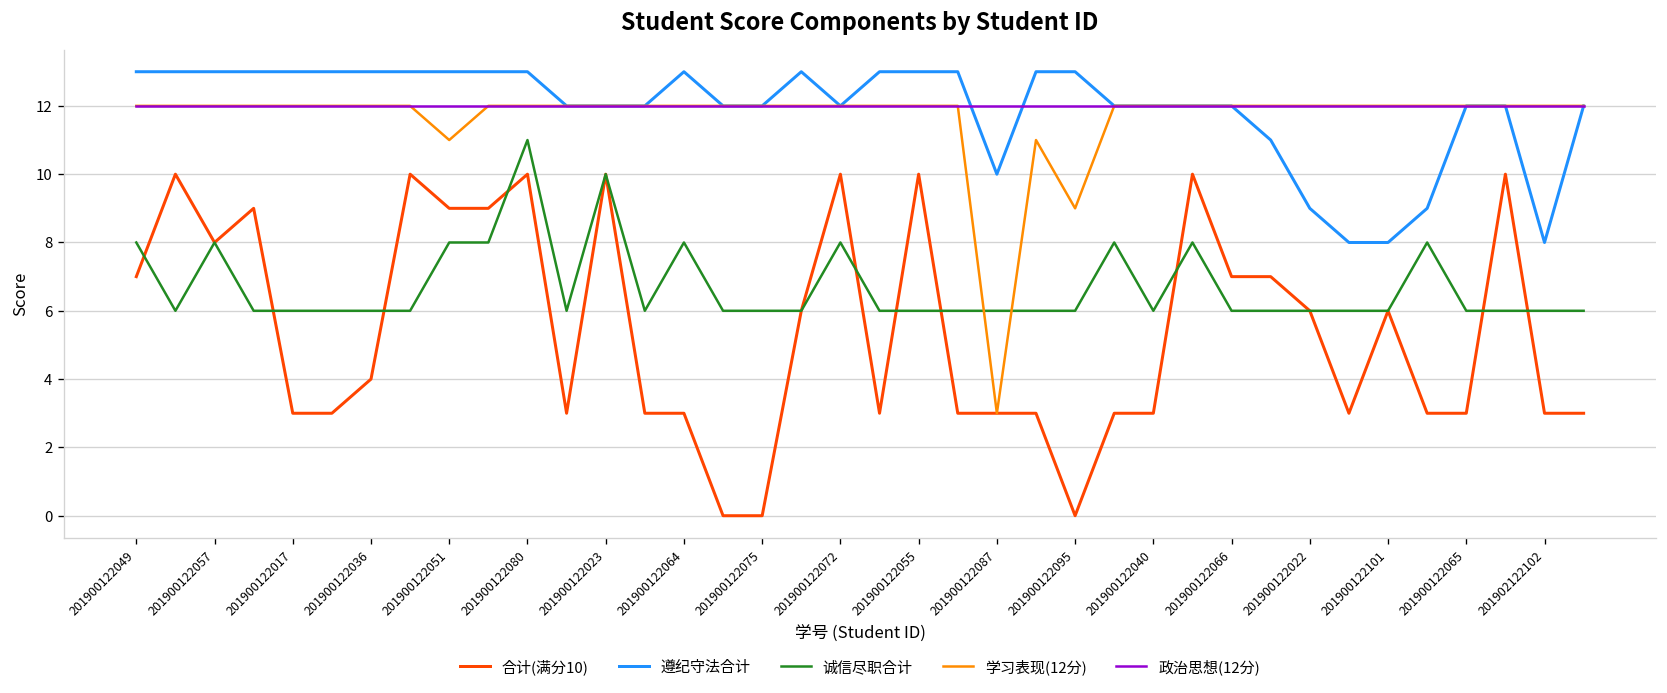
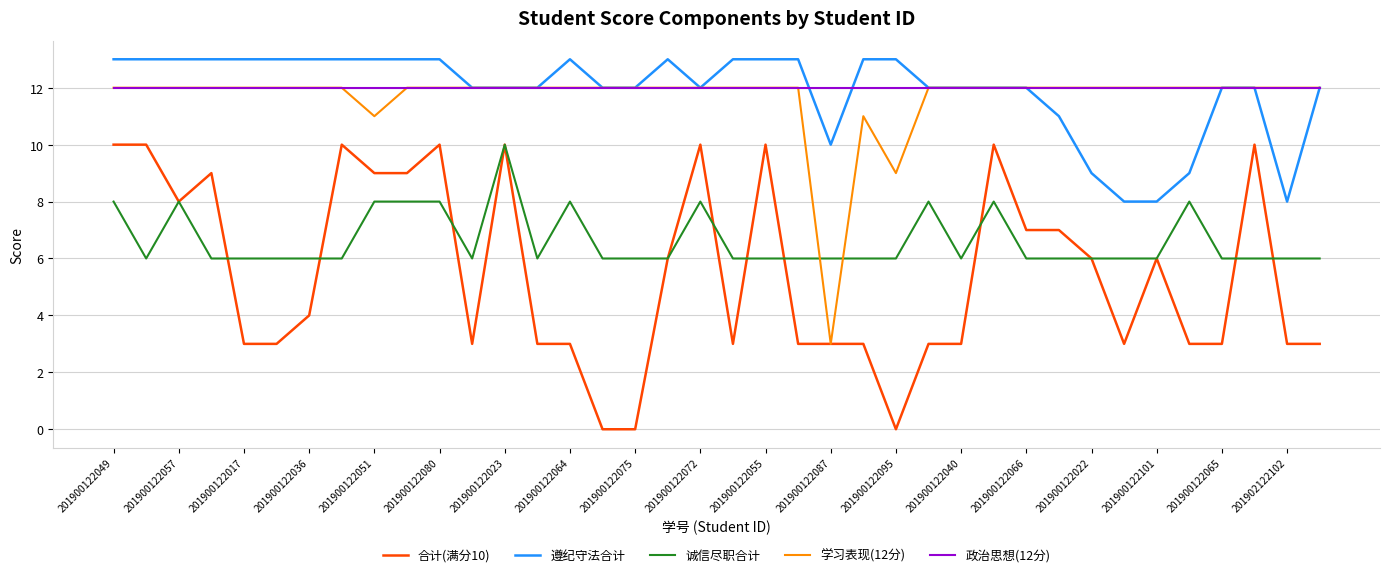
合计(满分10), 201900122049: 7 -> 10
诚信尽职合计, 201900122080: 11 -> 8
